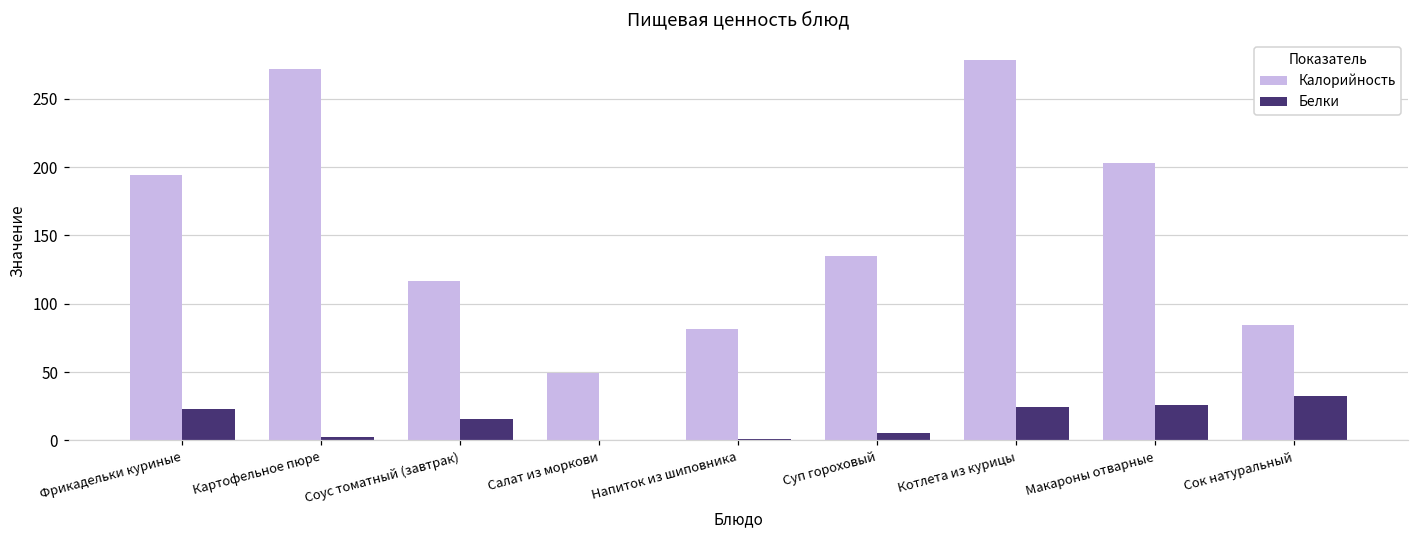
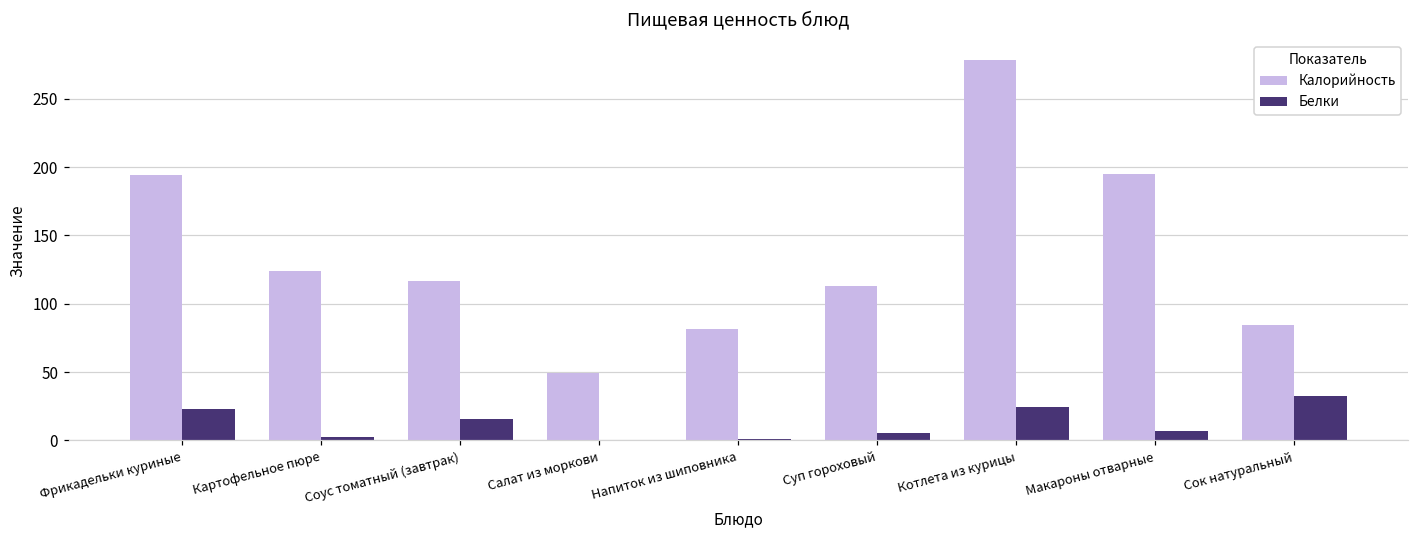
Калорийность, Картофельное пюре: 272 -> 124
Калорийность, Суп гороховый: 135 -> 113
Калорийность, Макароны отварные: 203 -> 195
Белки, Макароны отварные: 26 -> 7
